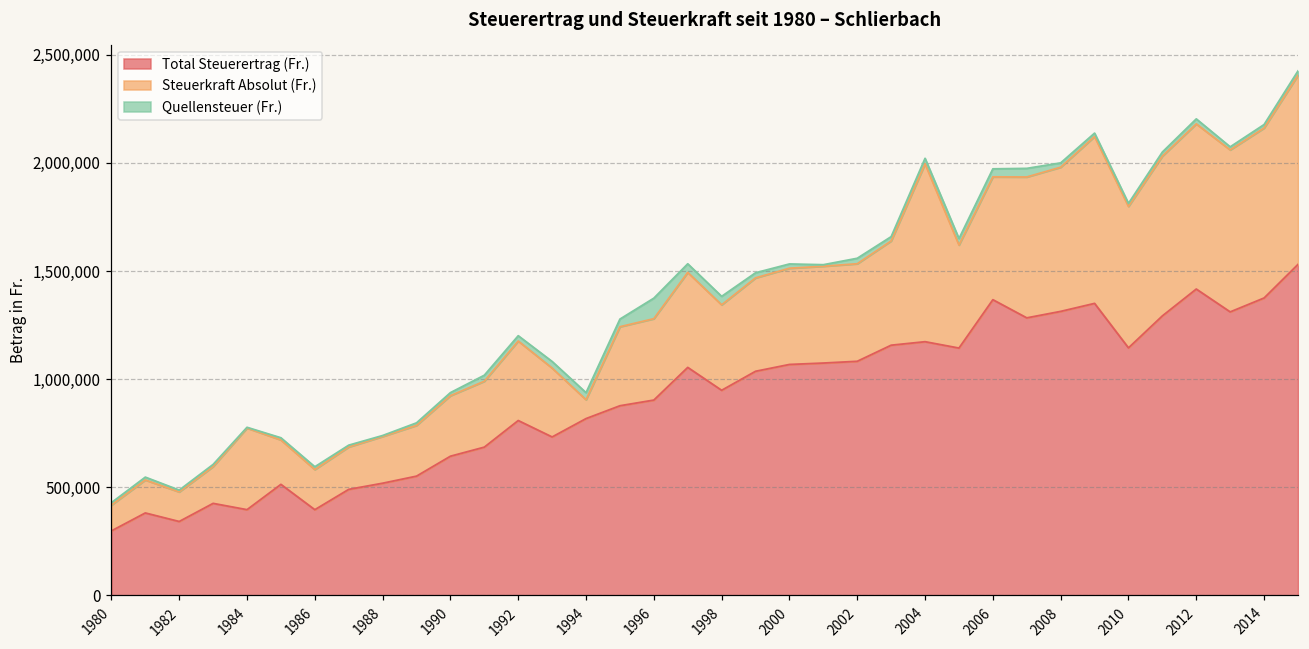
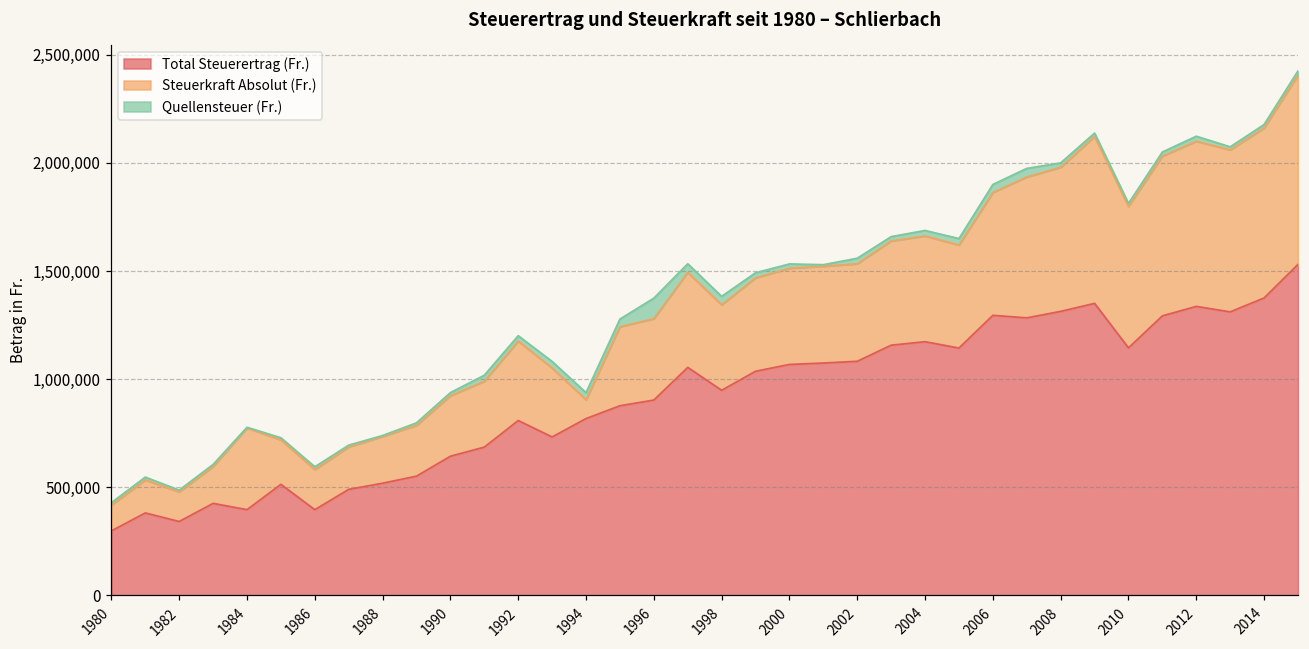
Steuerkraft Absolut (Fr.), 2004: 820,000 -> 490,000
Total Steuerertrag (Fr.), 2006: 1,370,000 -> 1,290,000
Total Steuerertrag (Fr.), 2012: 1,420,000 -> 1,340,000
